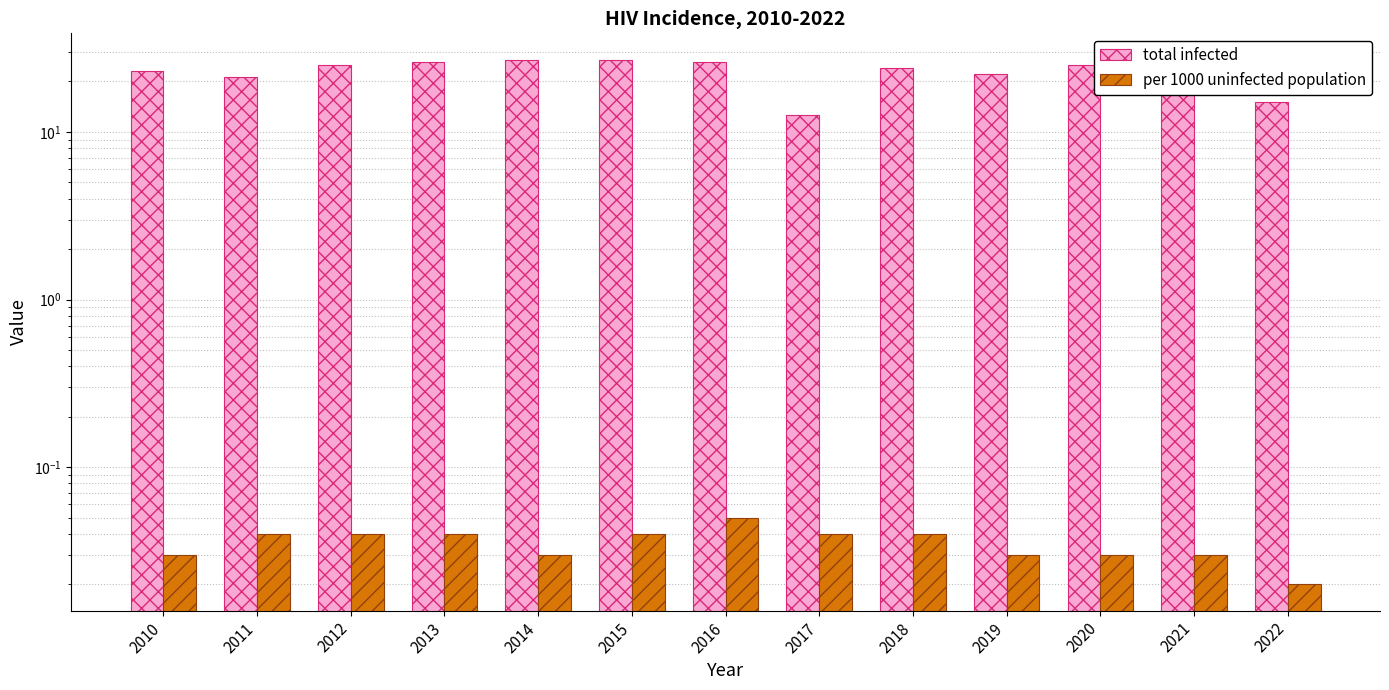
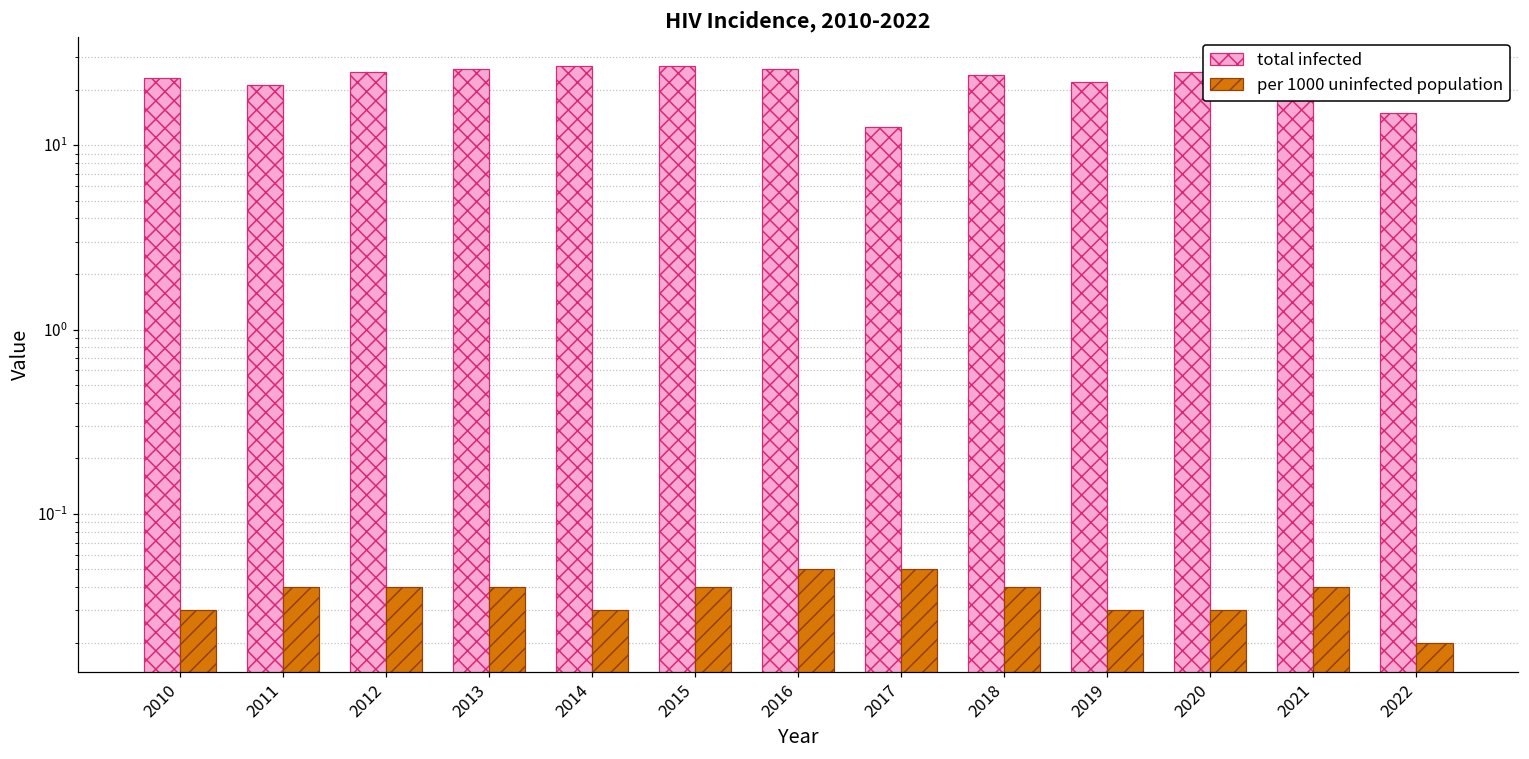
per 1000 uninfected population, 2017: 0.04 -> 0.05
per 1000 uninfected population, 2021: 0.03 -> 0.04
